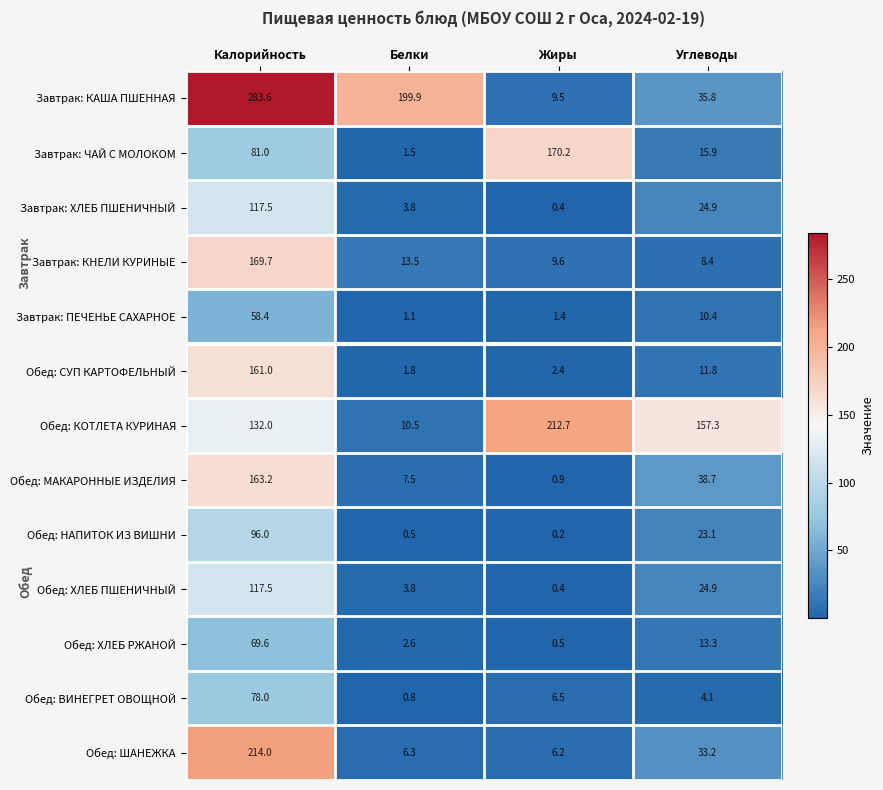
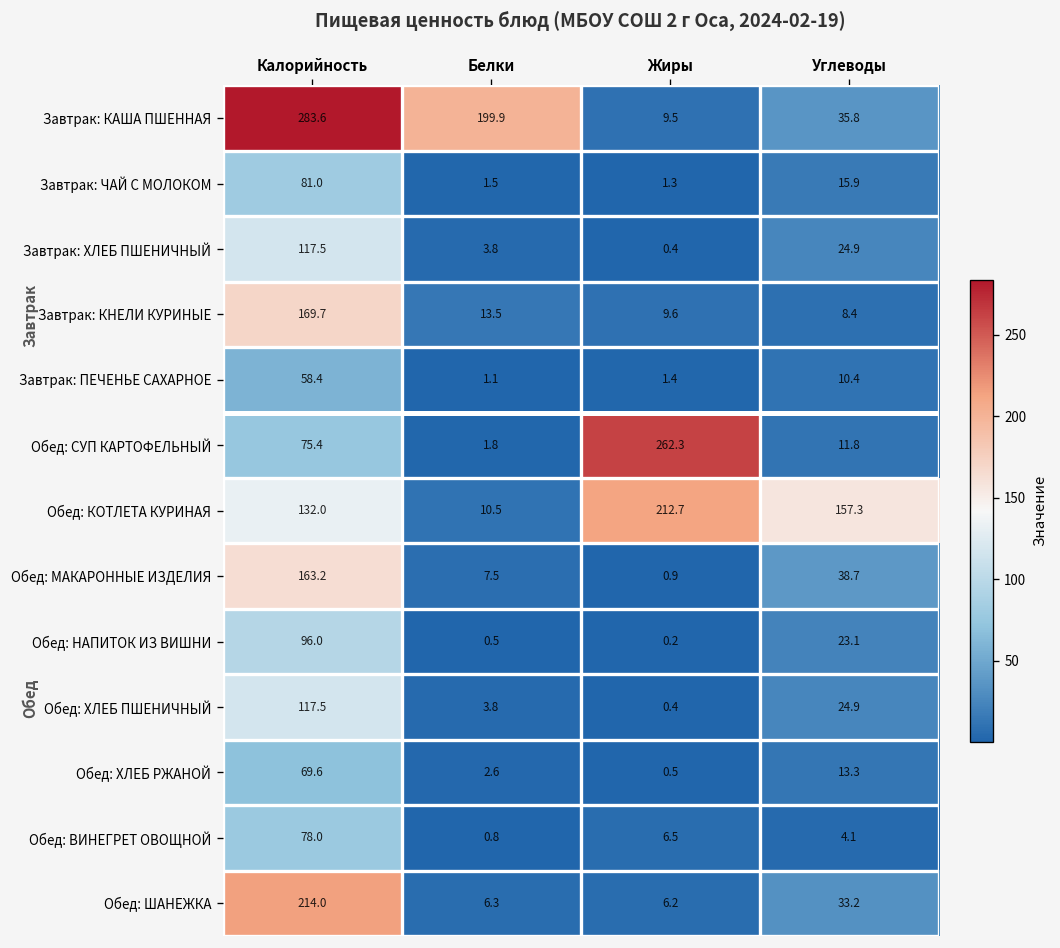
Завтрак: ЧАЙ С МОЛОКОМ, Жиры: 170.2 -> 1.3
Обед: СУП КАРТОФЕЛЬНЫЙ, Калорийность: 161.0 -> 75.4
Обед: СУП КАРТОФЕЛЬНЫЙ, Жиры: 2.4 -> 262.3
